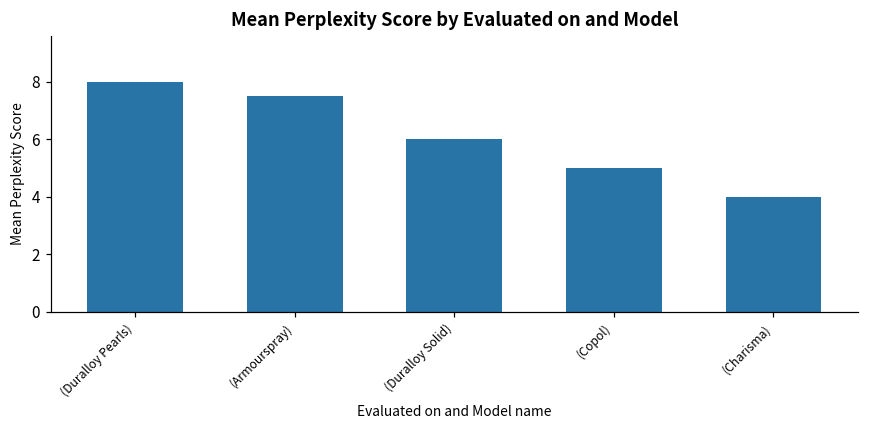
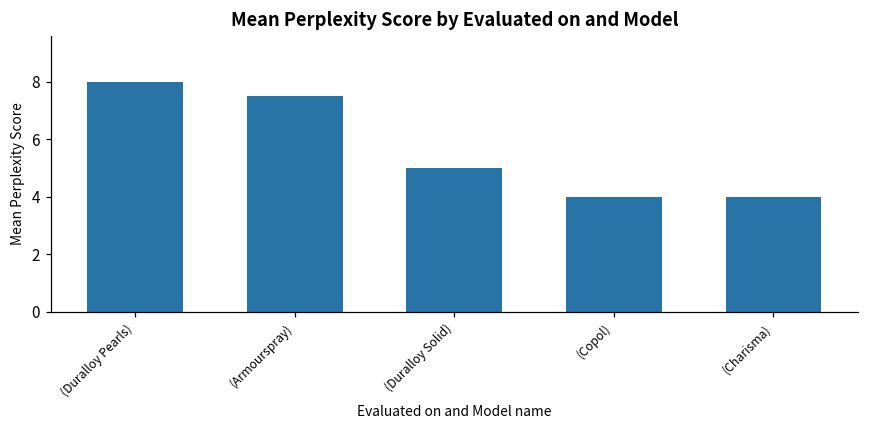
(Duralloy Solid): 6 -> 5
(Copol): 5 -> 4
